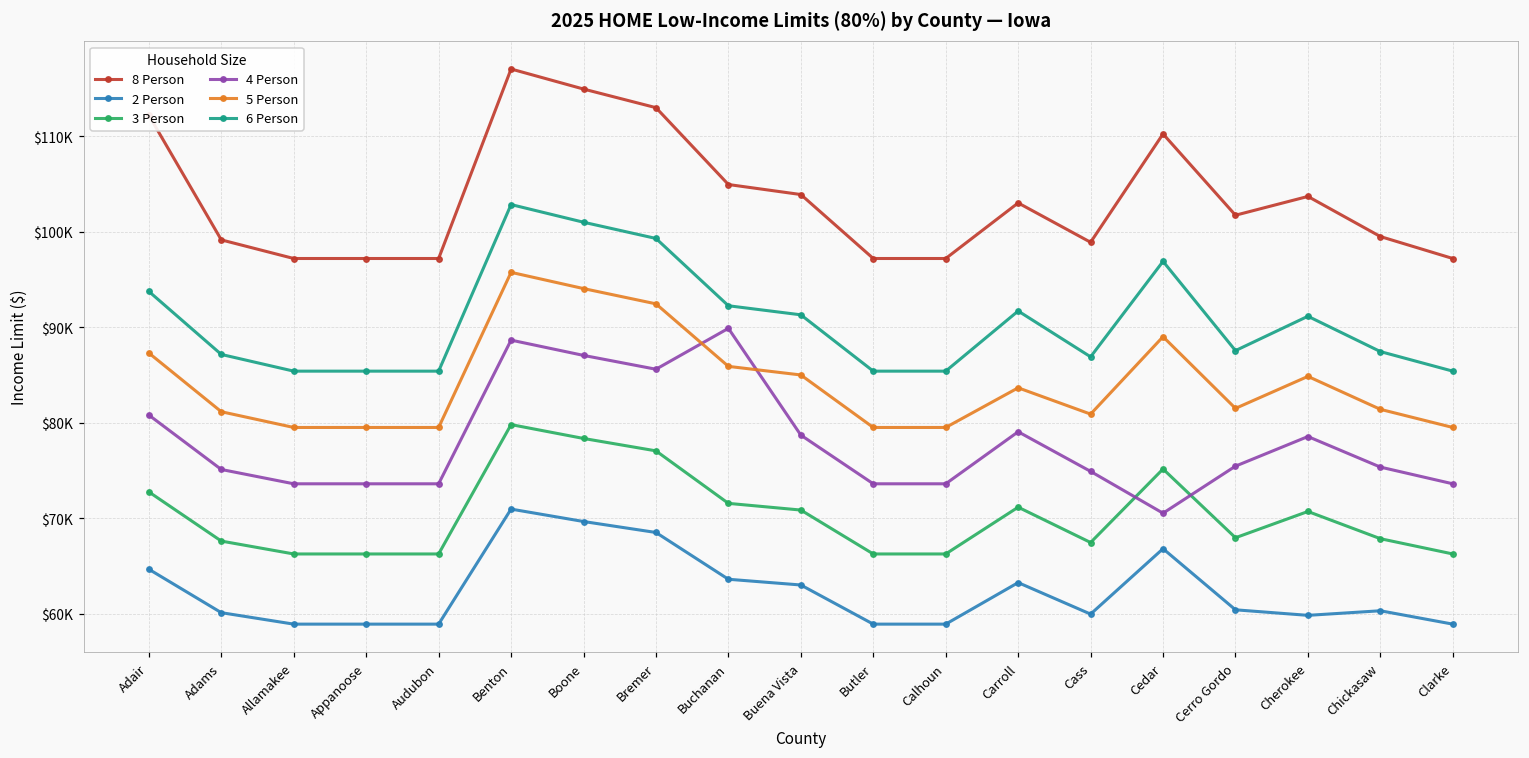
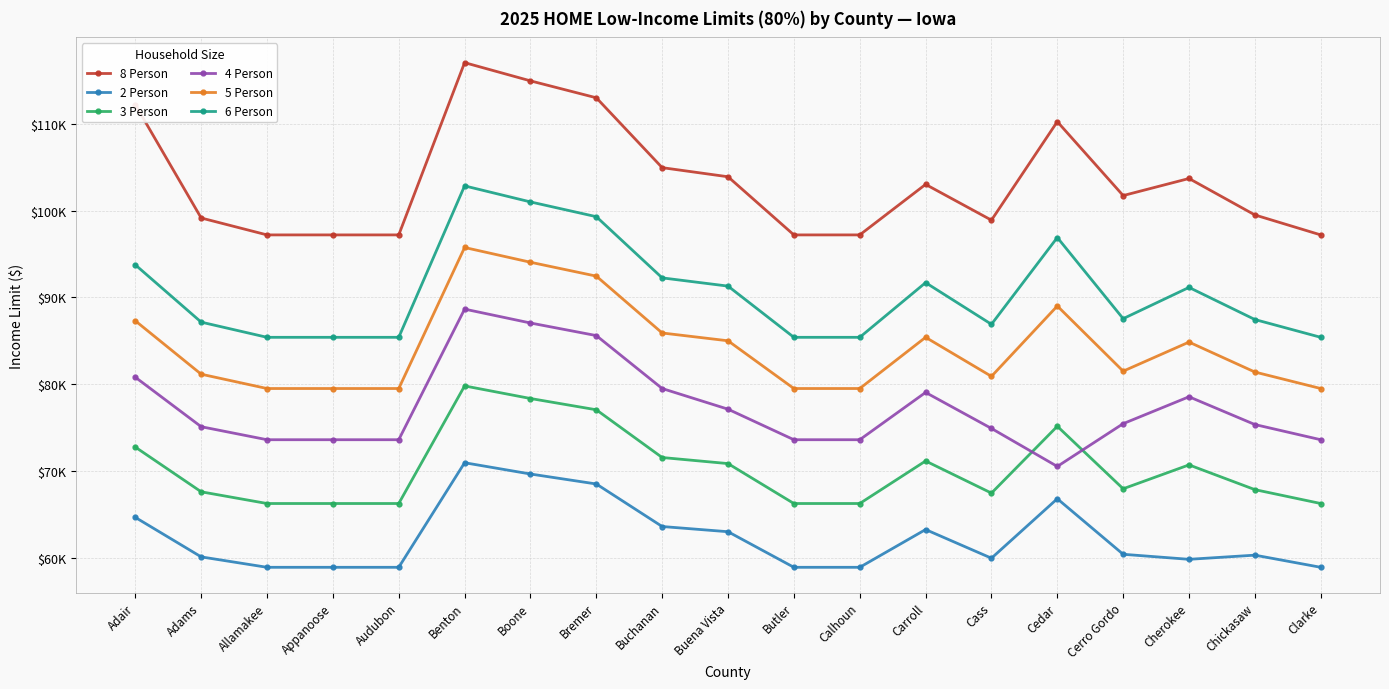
4 Person, Buchanan: $90000 -> $80000
4 Person, Buena Vista: $79000 -> $77000
5 Person, Carroll: $84000 -> $85000
